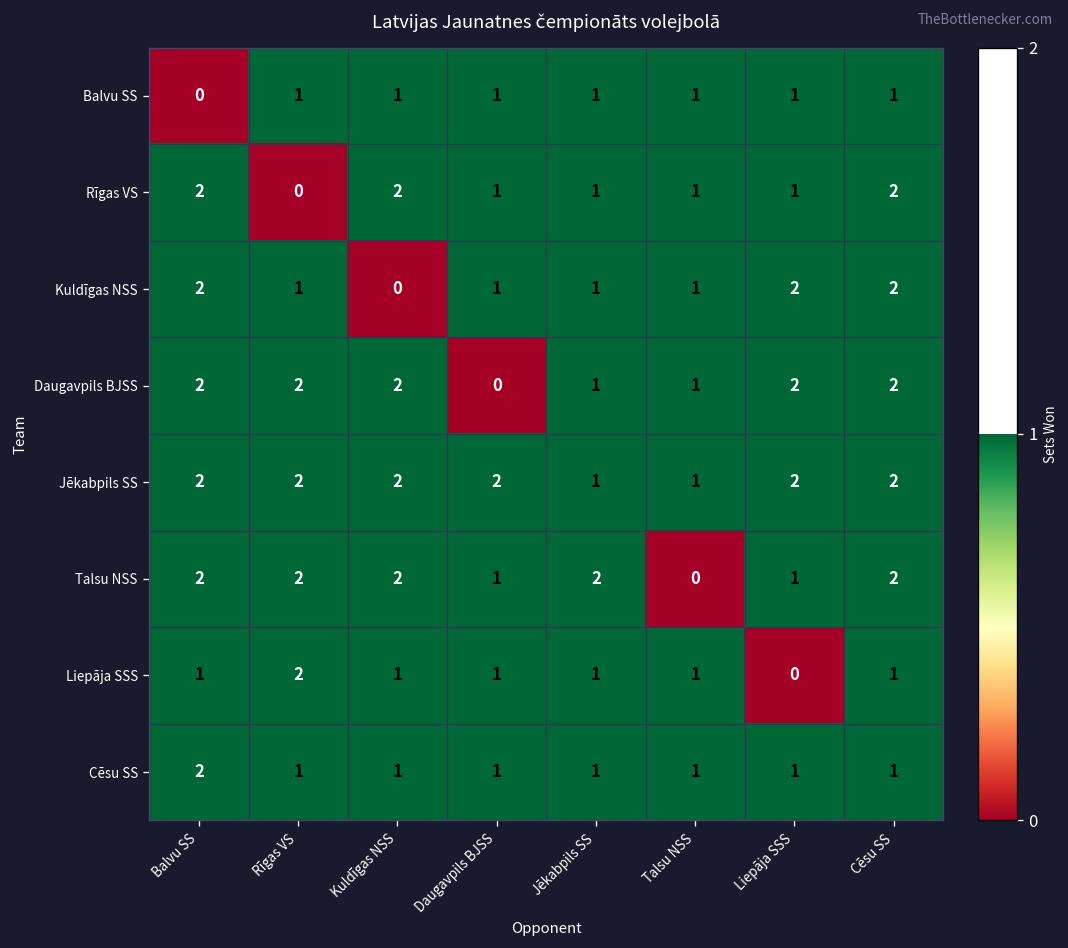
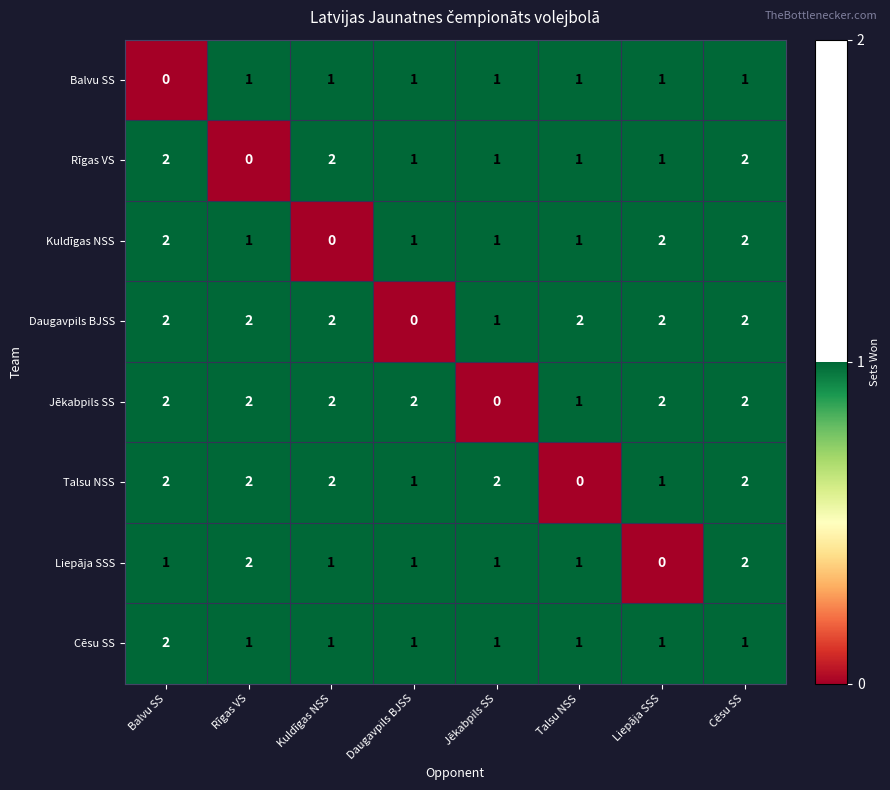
Daugavpils BJSS, Talsu NSS: 1 -> 2
Jēkabpils SS, Jēkabpils SS: 1 -> 0
Liepāja SSS, Cēsu SS: 1 -> 2
